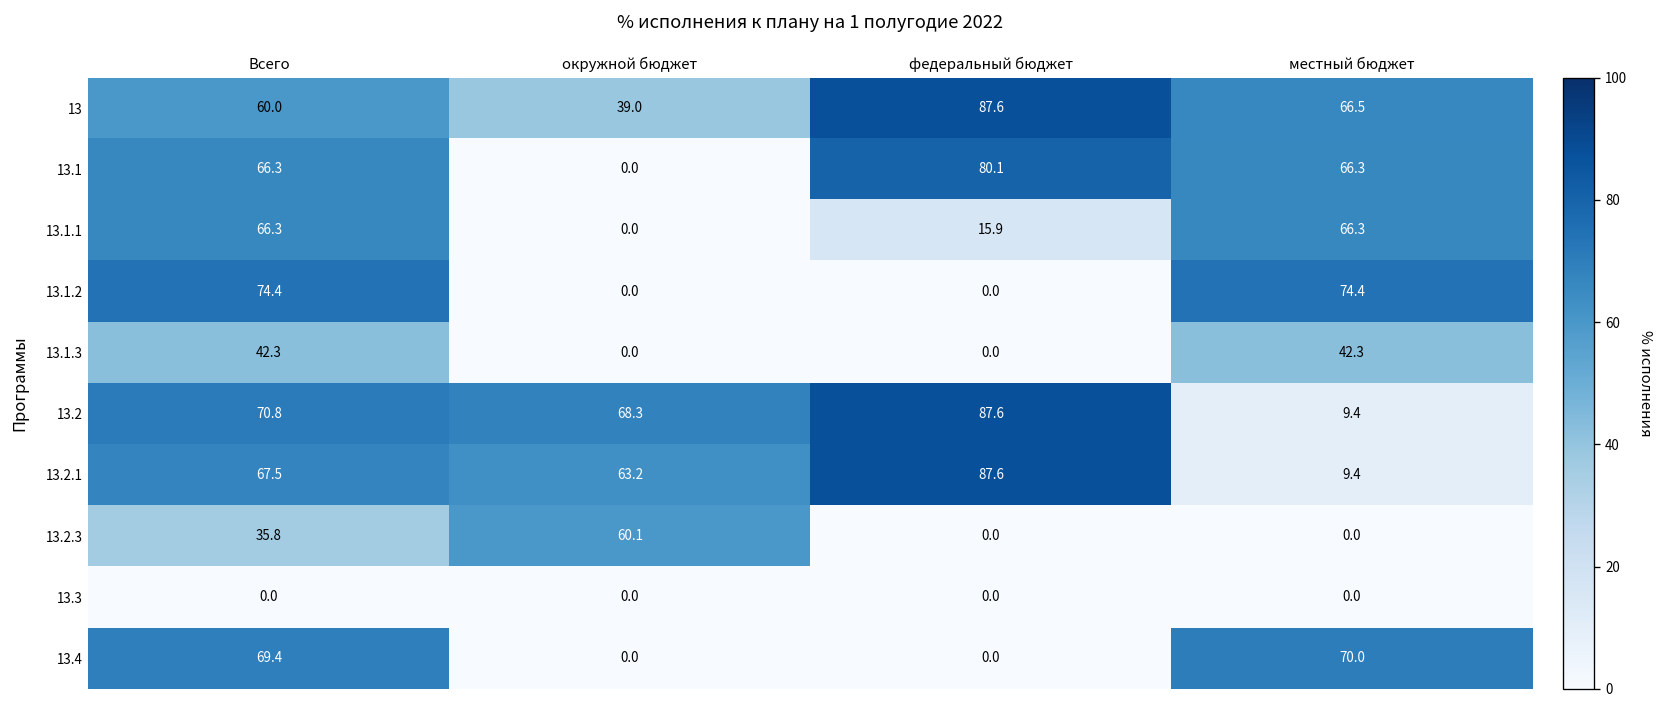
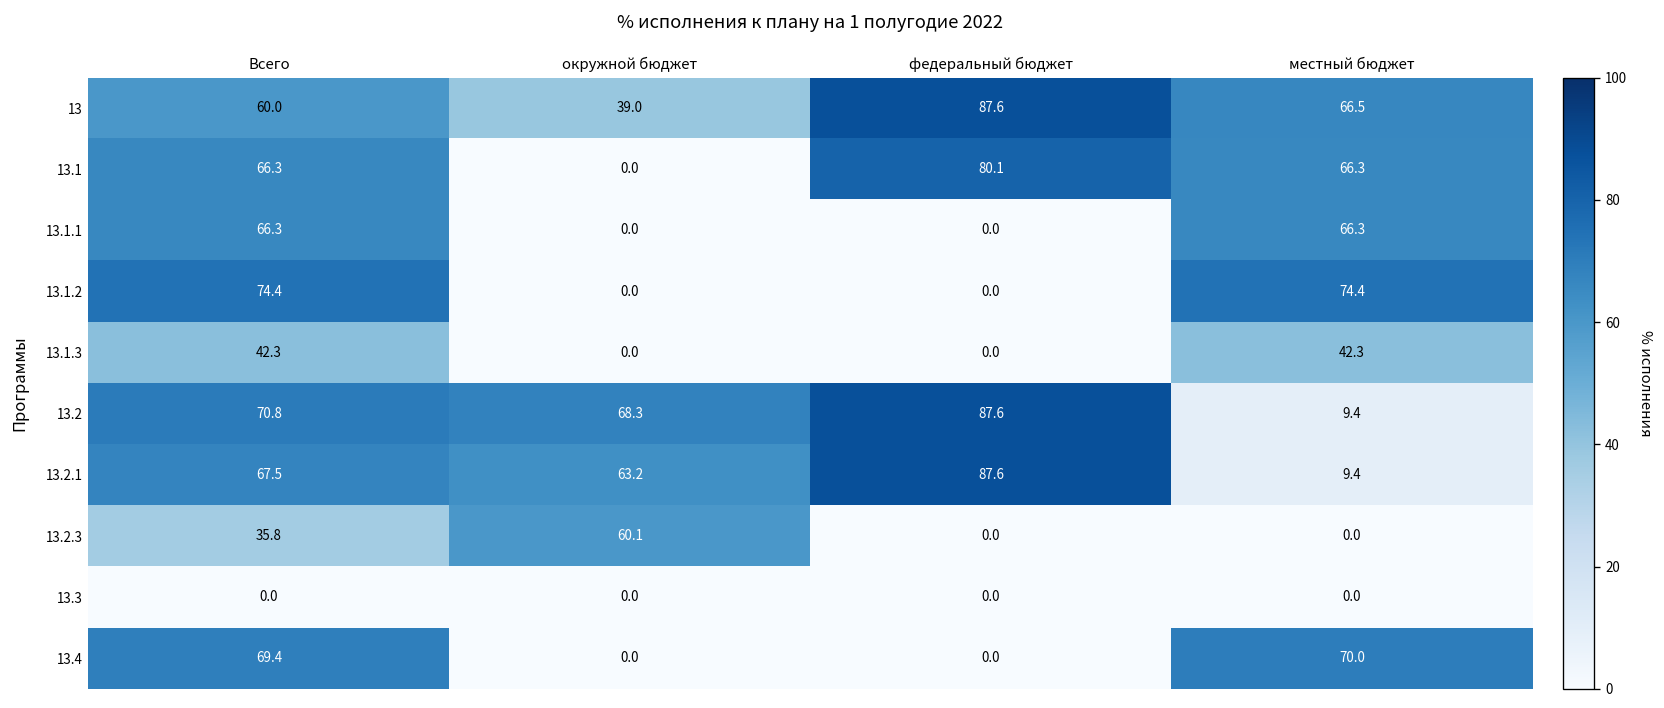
13.1.1, федеральный бюджет: 15.9 -> 0.0
